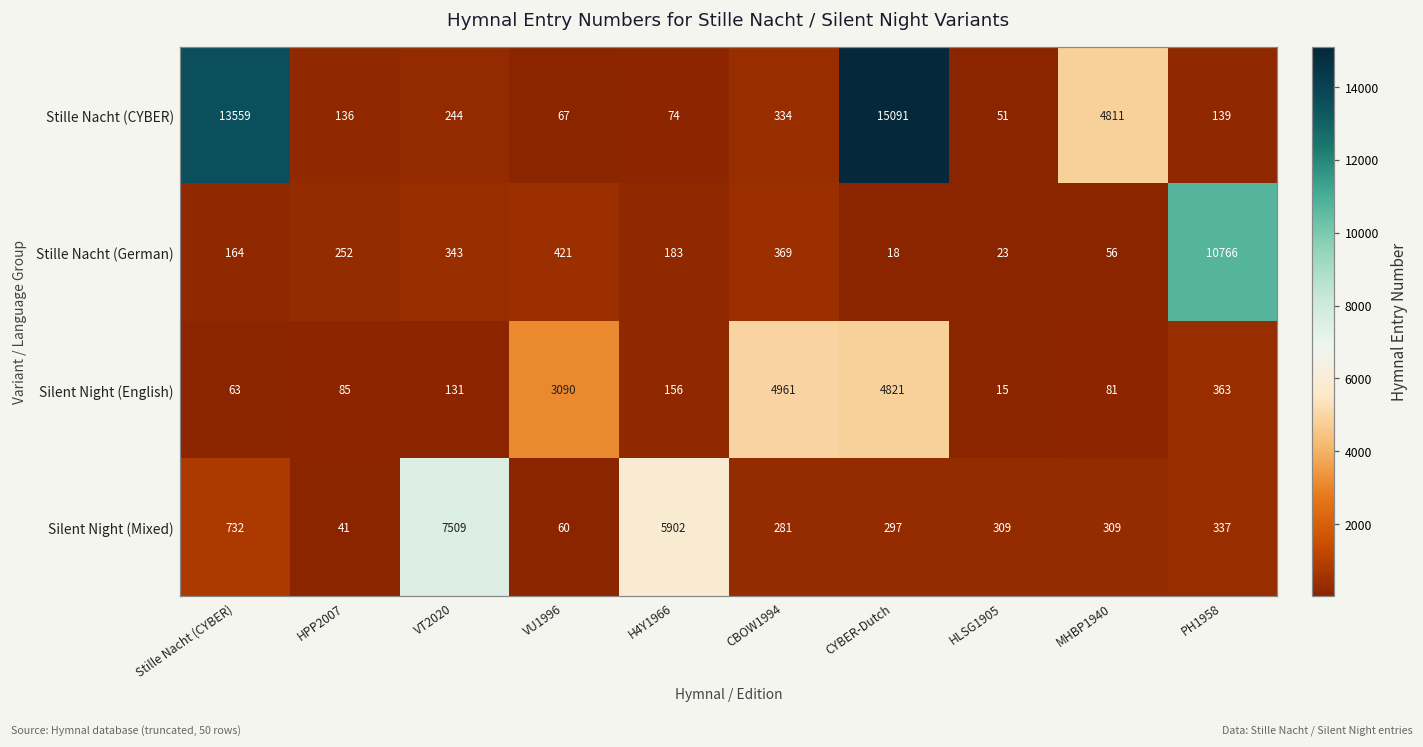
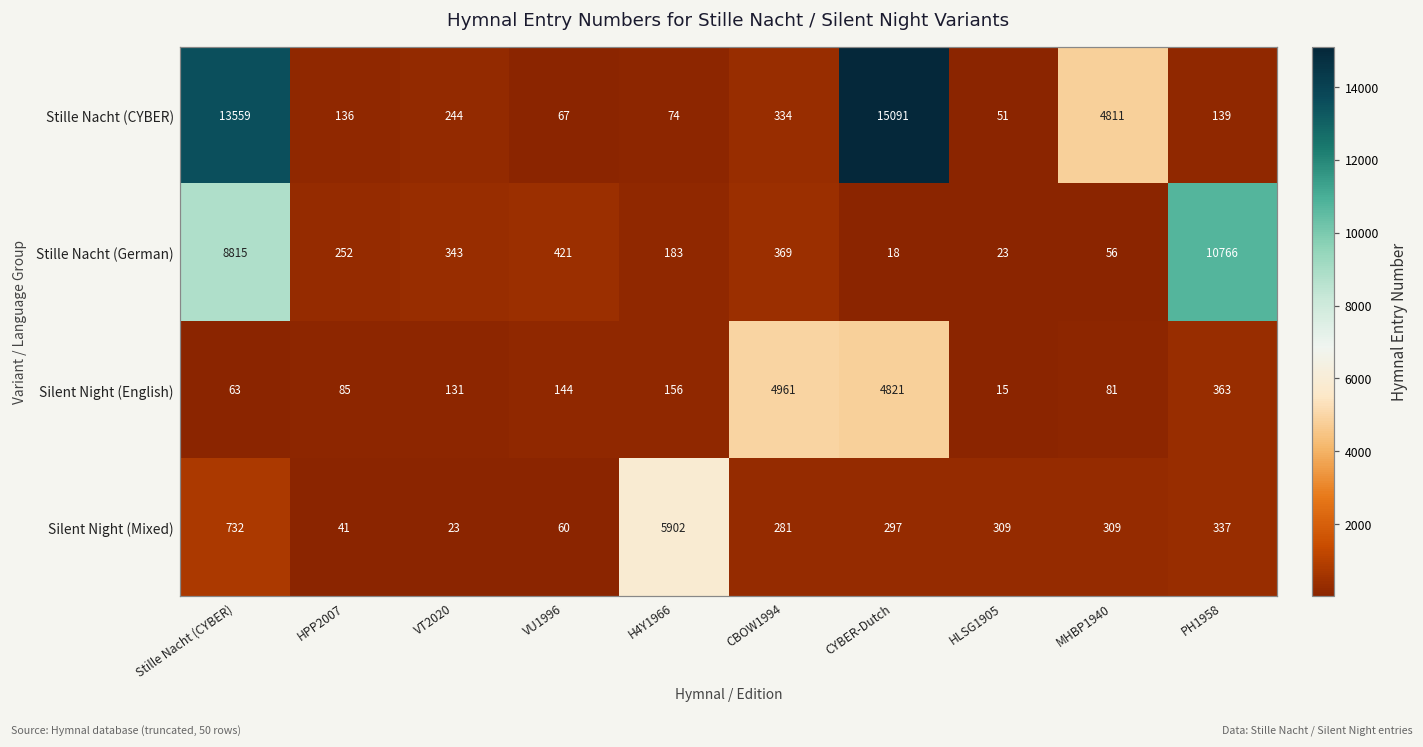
Stille Nacht (German), Stille Nacht (CYBER): 164 -> 8815
Silent Night (English), VU1996: 3090 -> 144
Silent Night (Mixed), VT2020: 7509 -> 23
